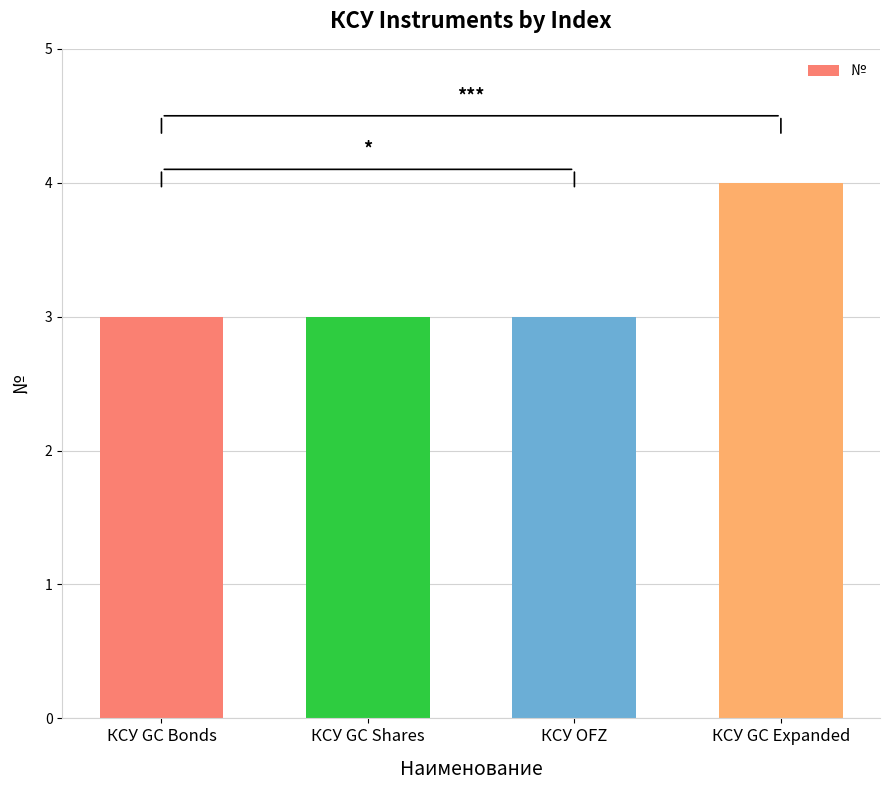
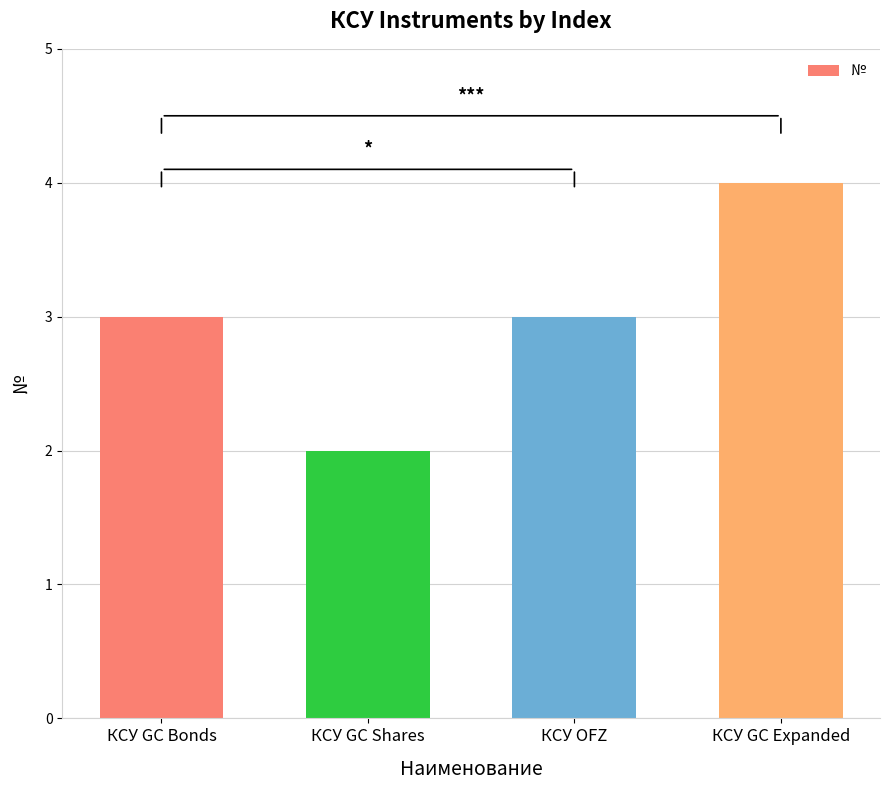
КСУ GC Shares: 3 -> 2
